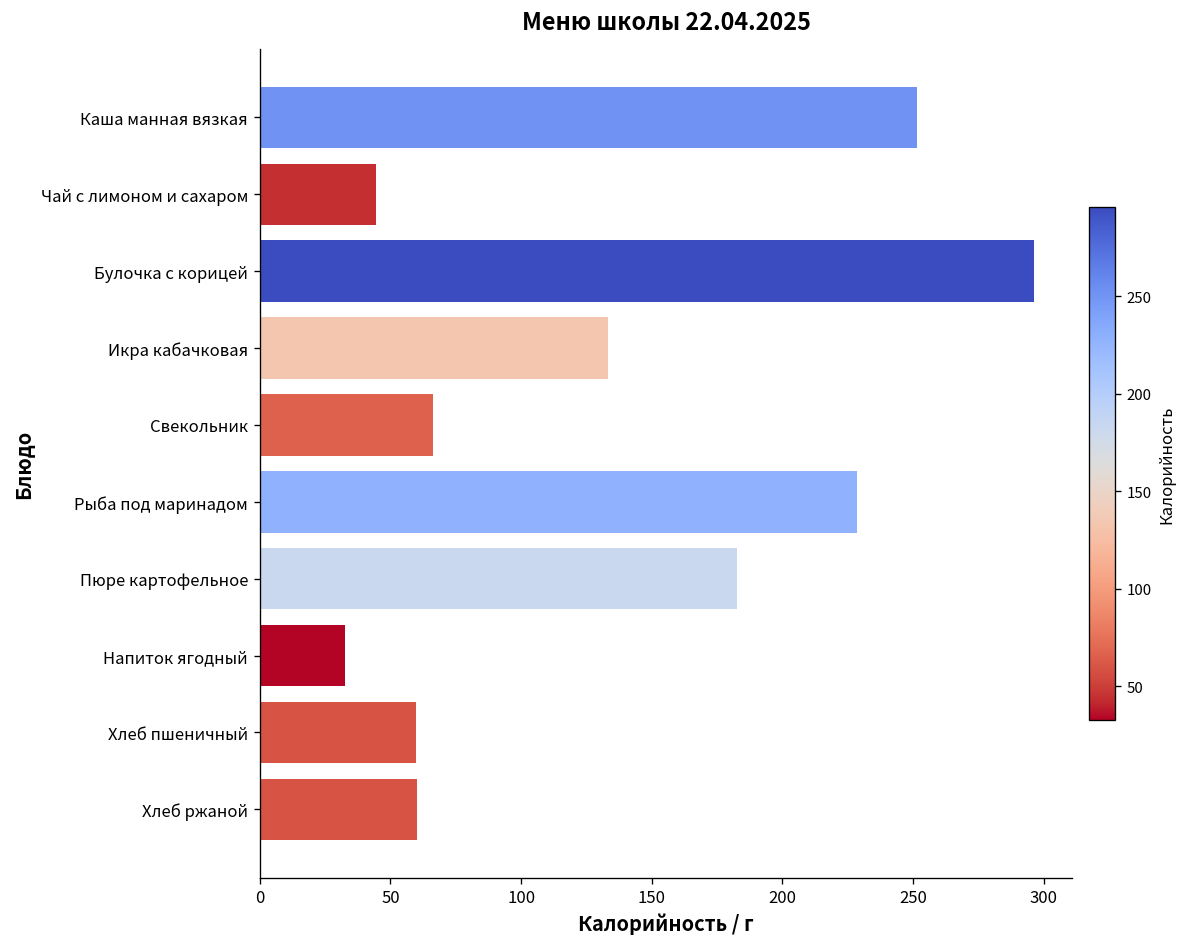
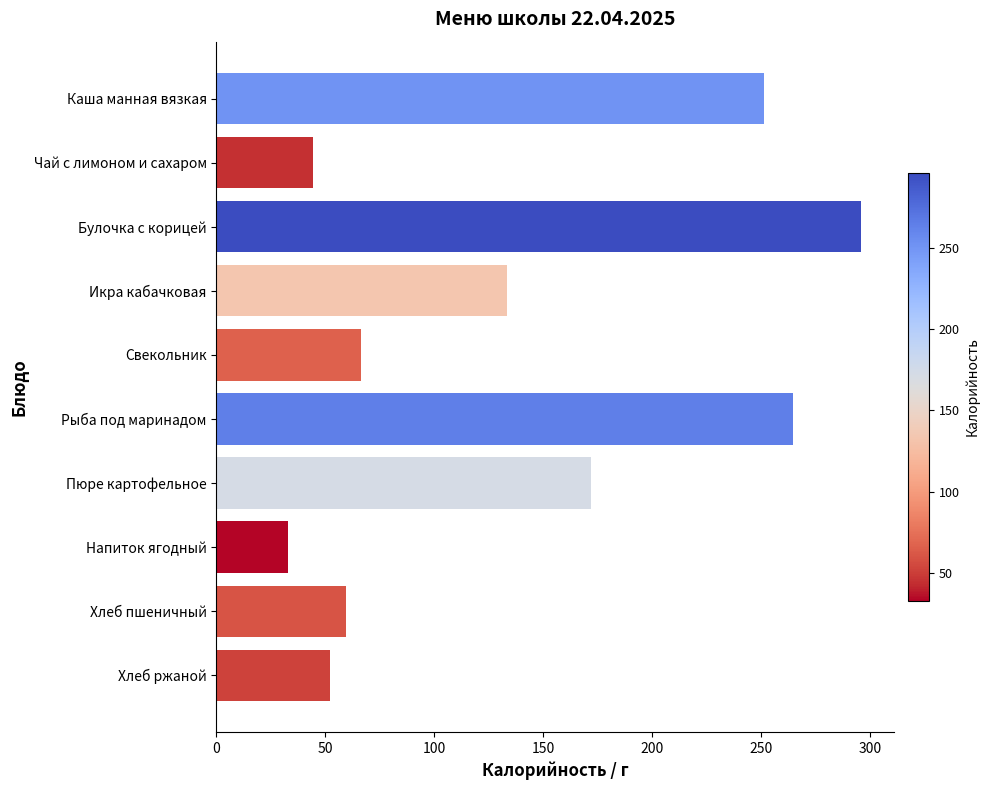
Рыба под маринадом: 229 -> 265
Пюре картофельное: 183 -> 172
Хлеб ржаной: 60 -> 52
